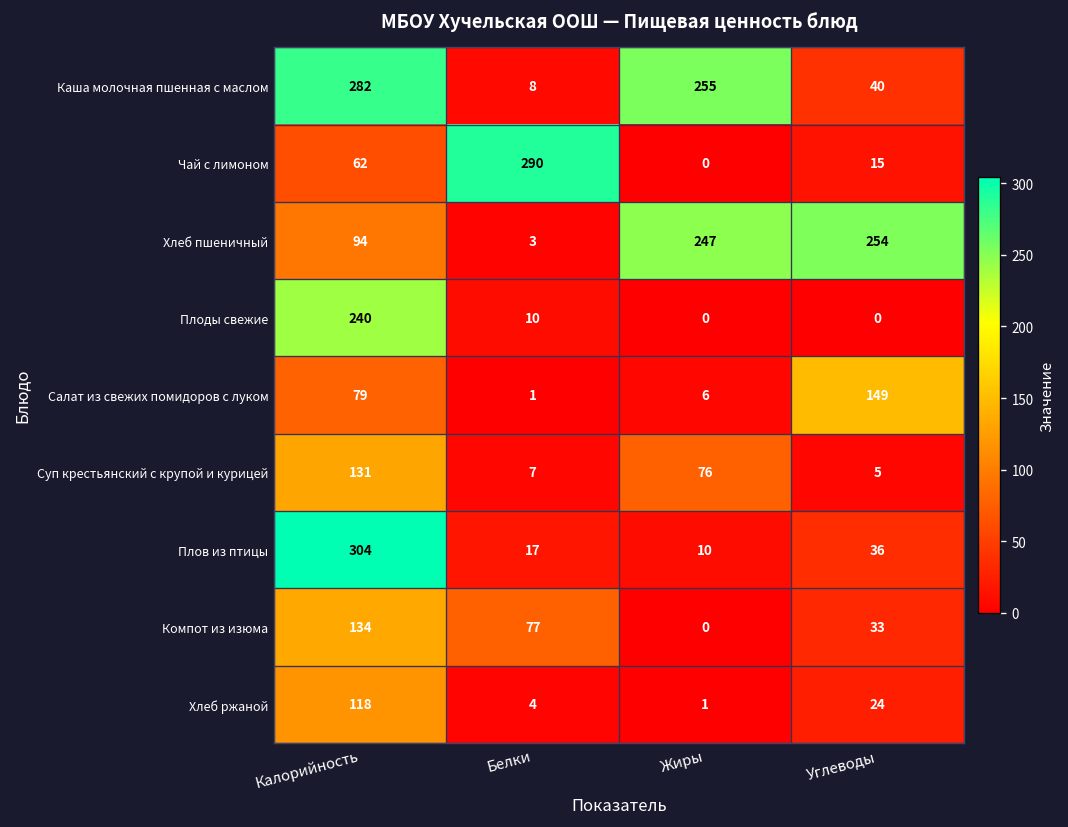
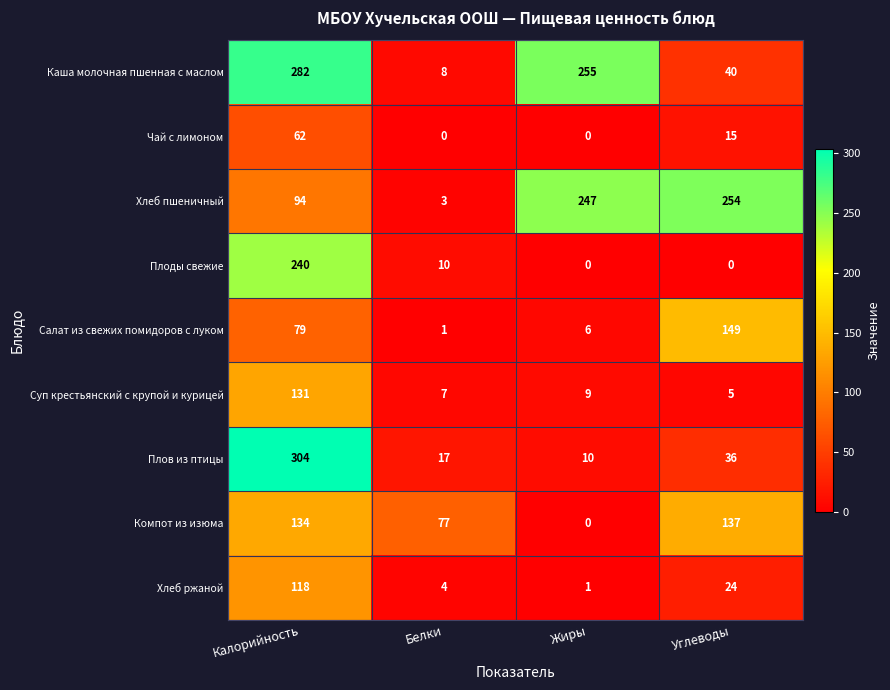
Чай с лимоном, Белки: 290 -> 0
Суп крестьянский с крупой и курицей, Жиры: 76 -> 9
Компот из изюма, Углеводы: 33 -> 137
